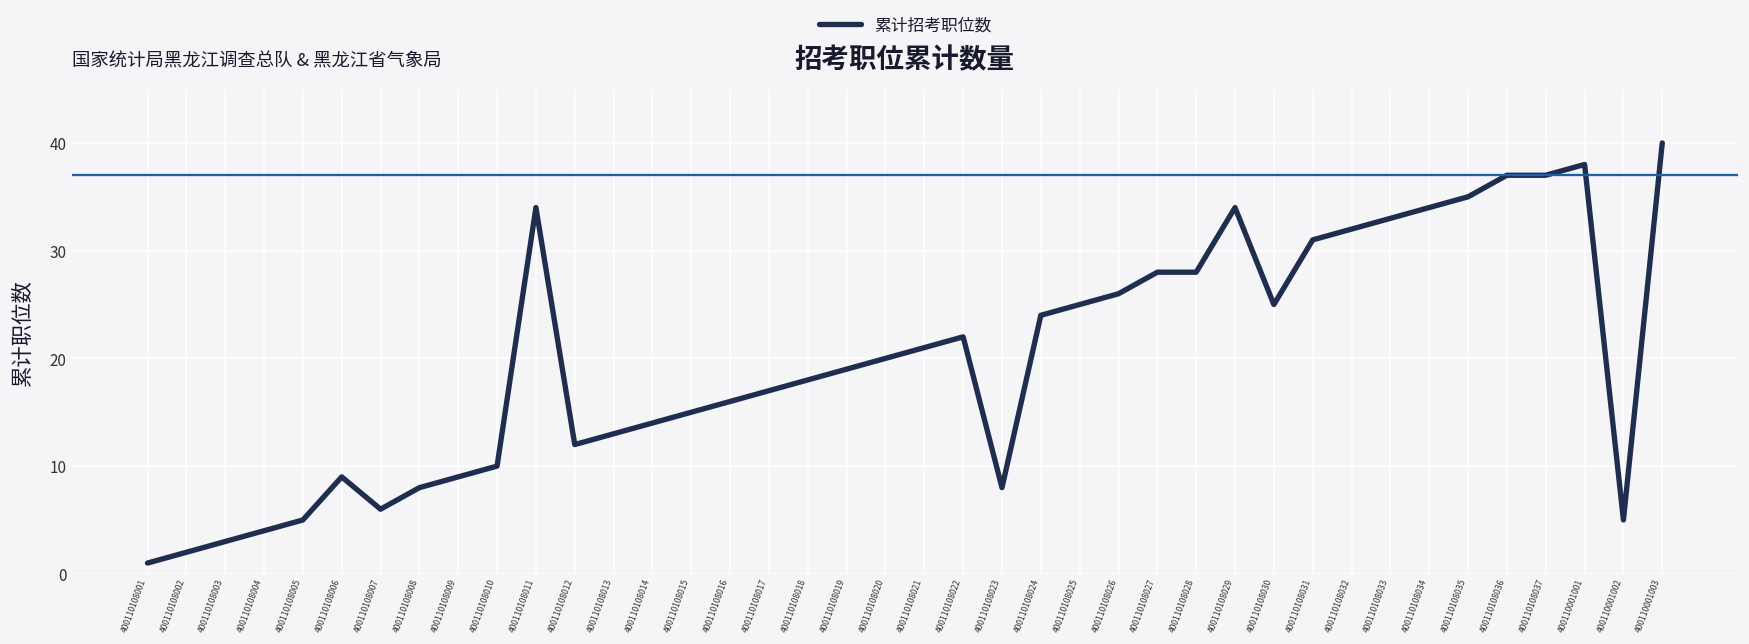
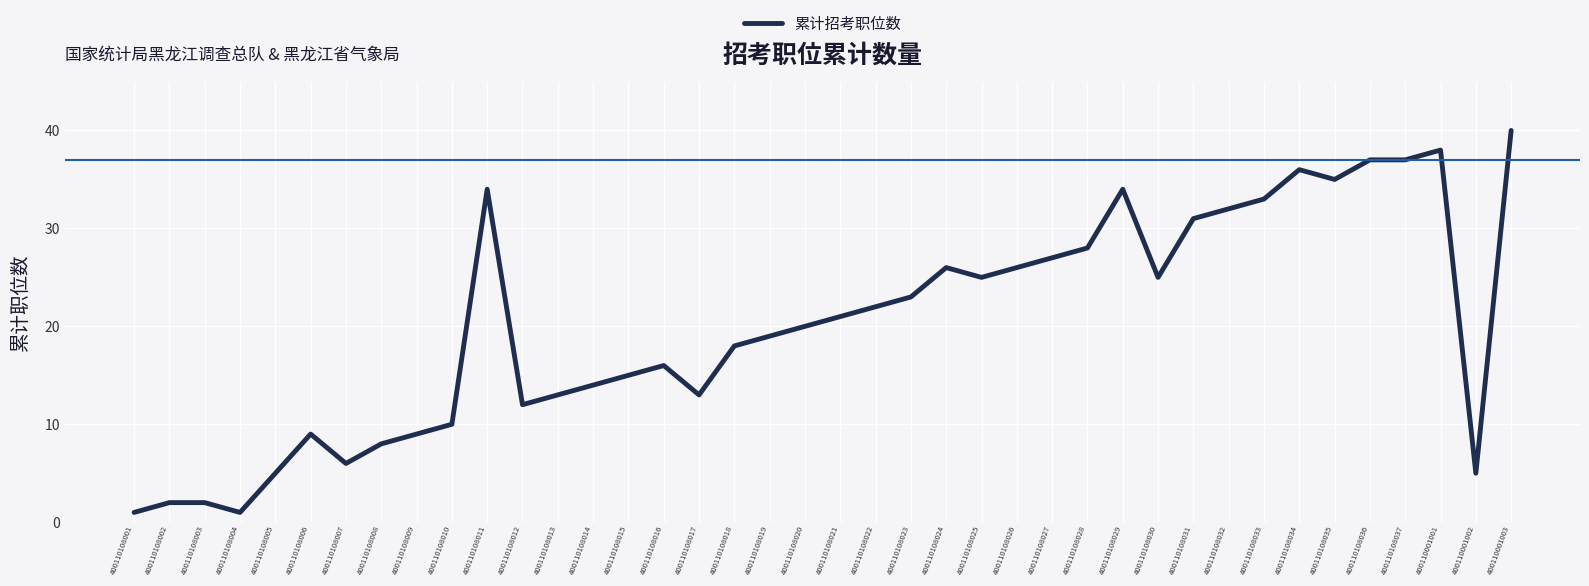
400110108003: 3 -> 2
400110108004: 4 -> 1
400110108017: 17 -> 13
400110108023: 8 -> 23
400110108024: 24 -> 26
400110108027: 28 -> 27
400110108034: 34 -> 36
